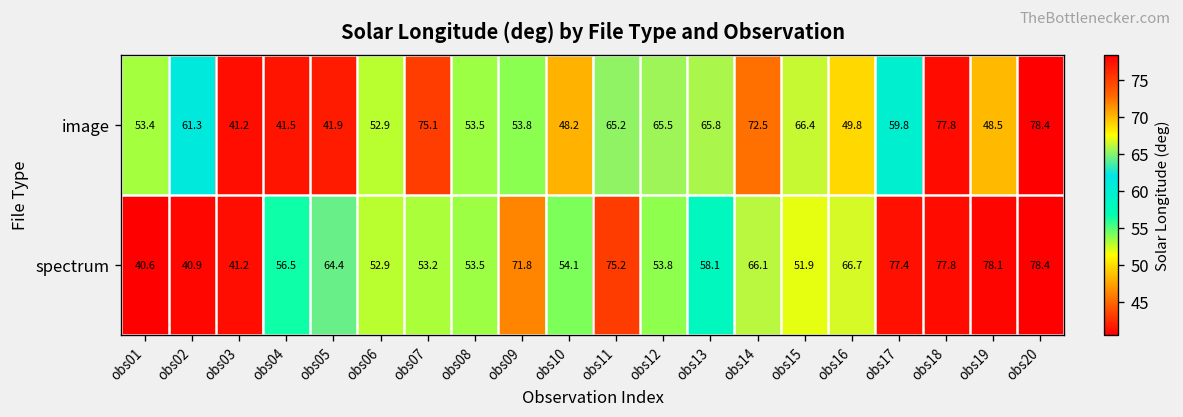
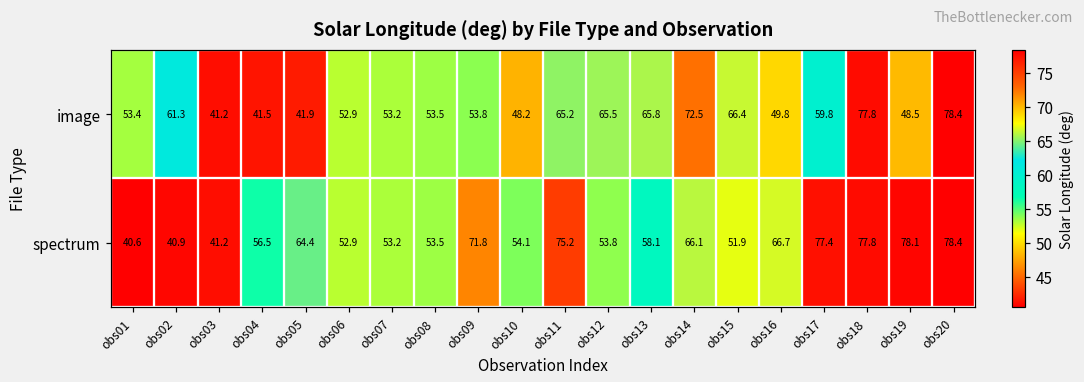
image, obs07: 75.1 -> 53.2
